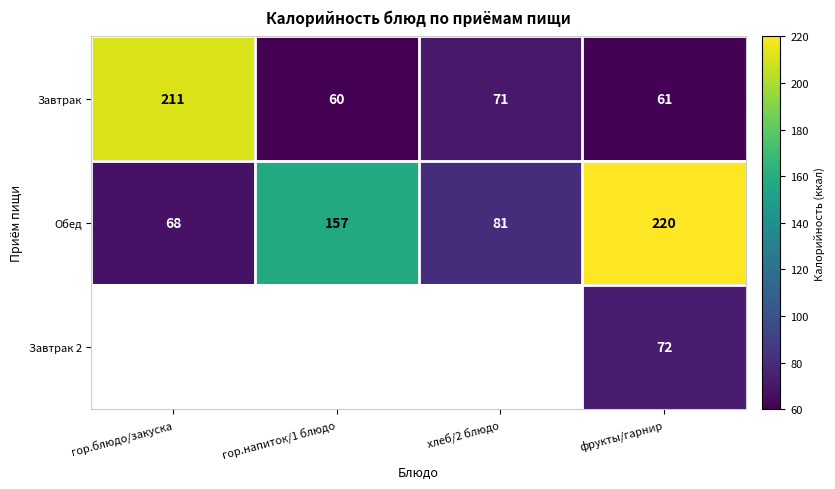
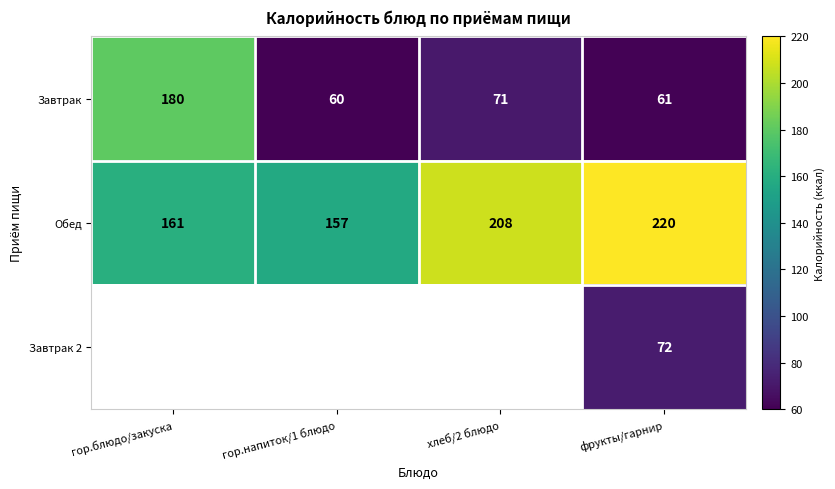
Завтрак, гор.блюдо/закуска: 211 -> 180
Обед, гор.блюдо/закуска: 68 -> 161
Обед, хлеб/2 блюдо: 81 -> 208
